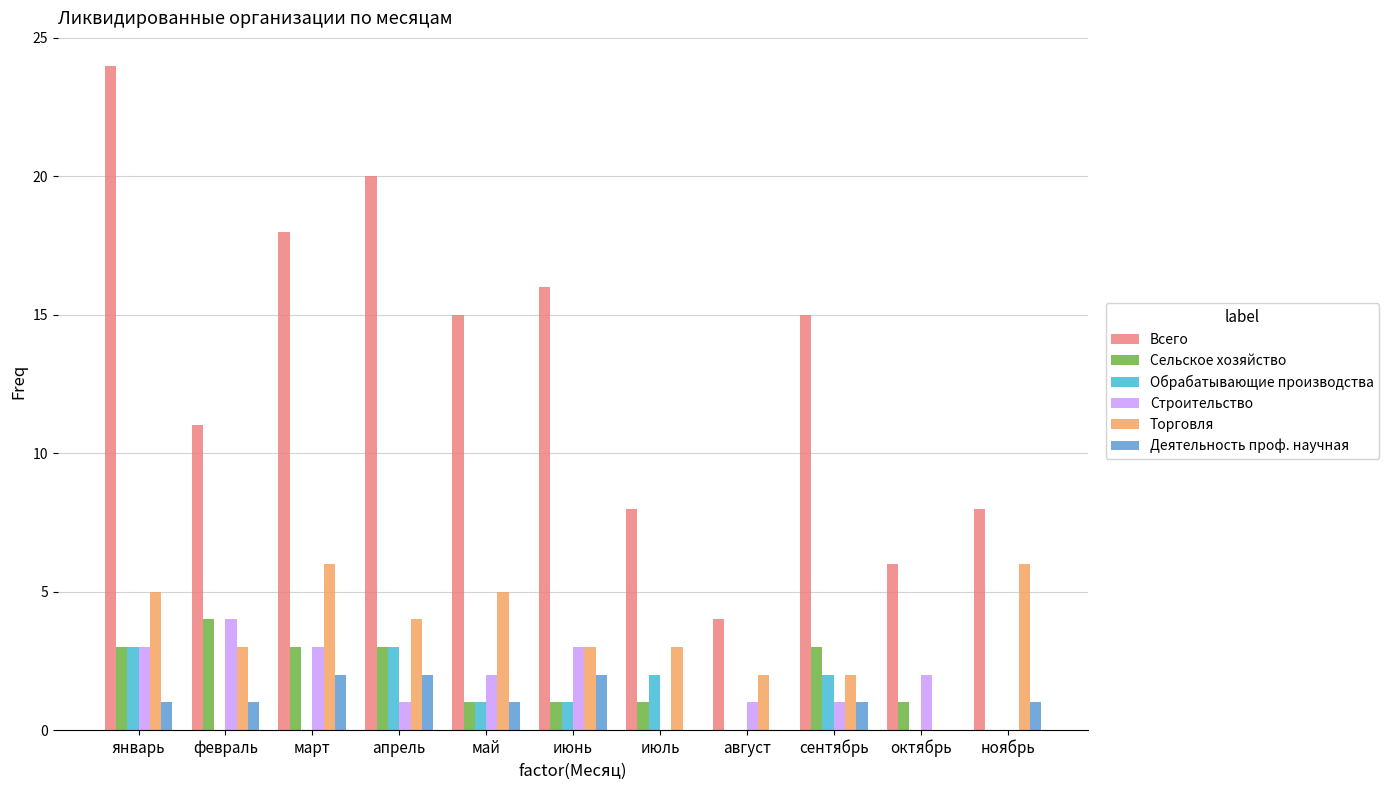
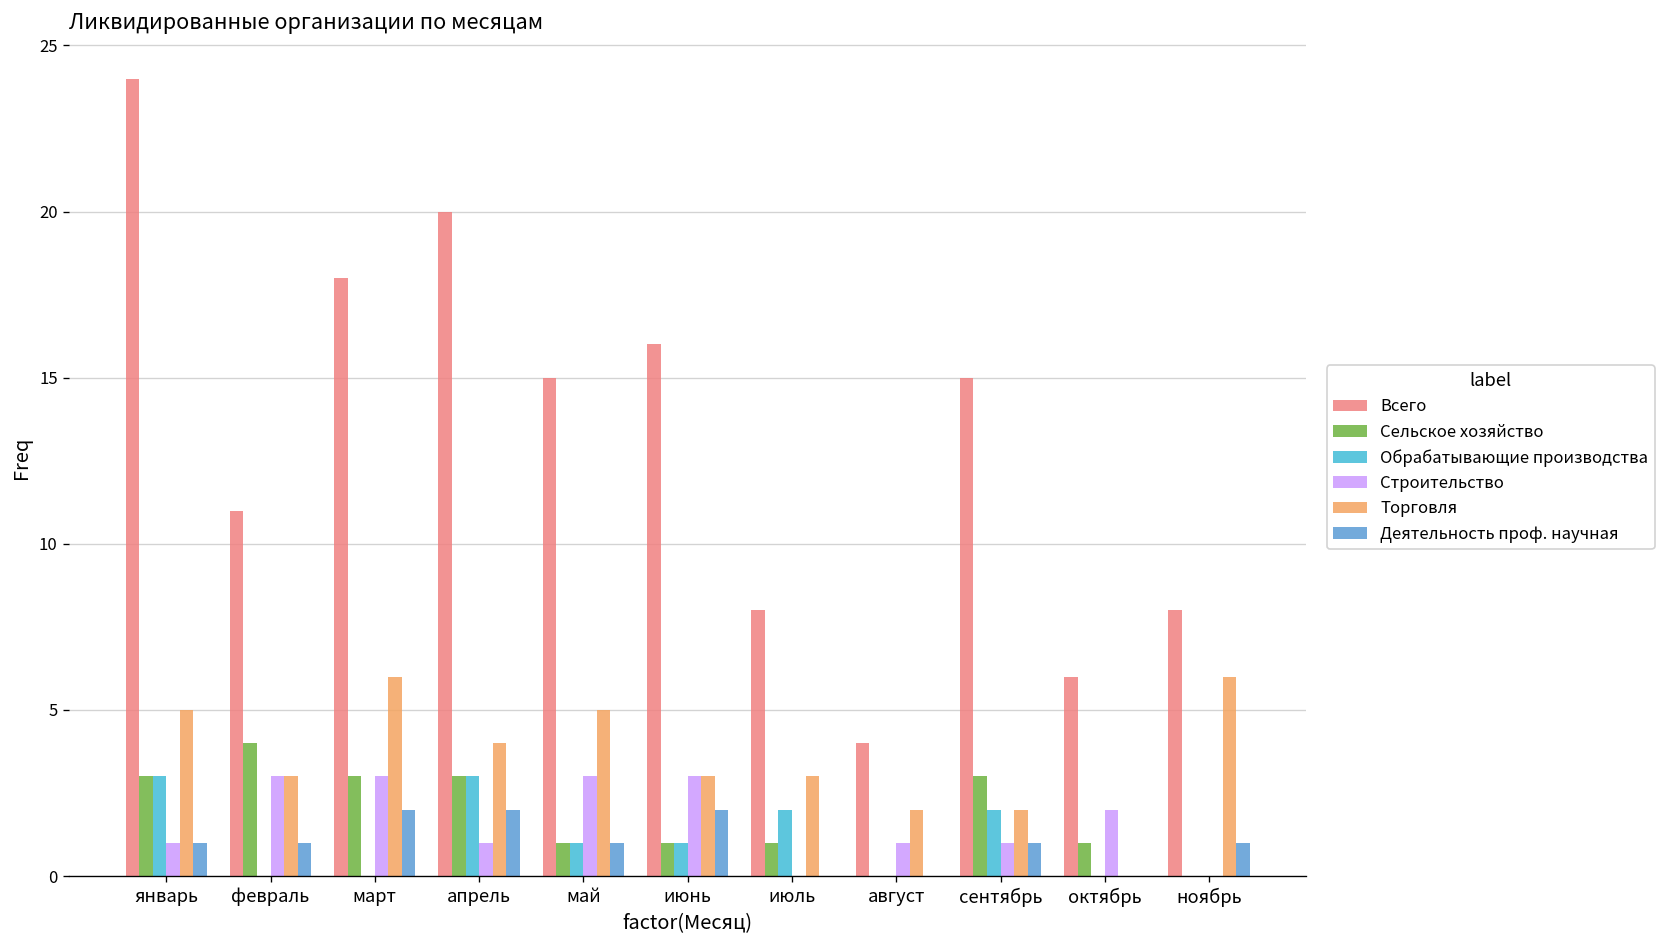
Строительство, январь: 3 -> 1
Строительство, февраль: 4 -> 3
Строительство, май: 2 -> 3
